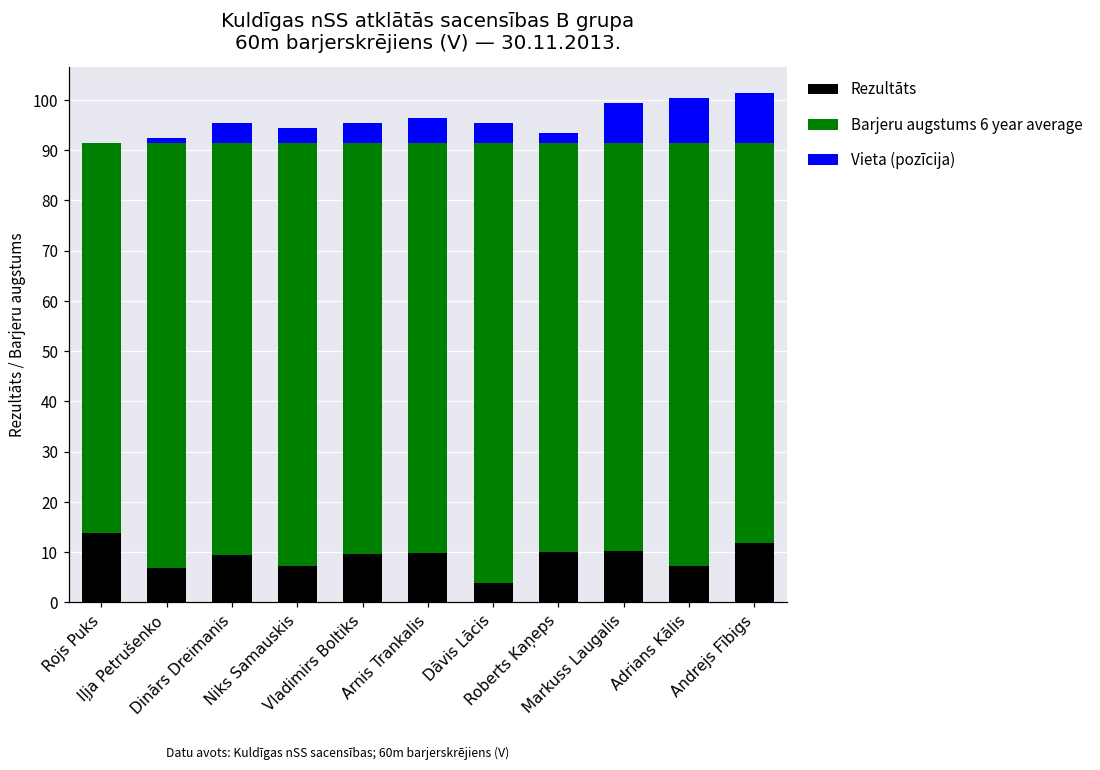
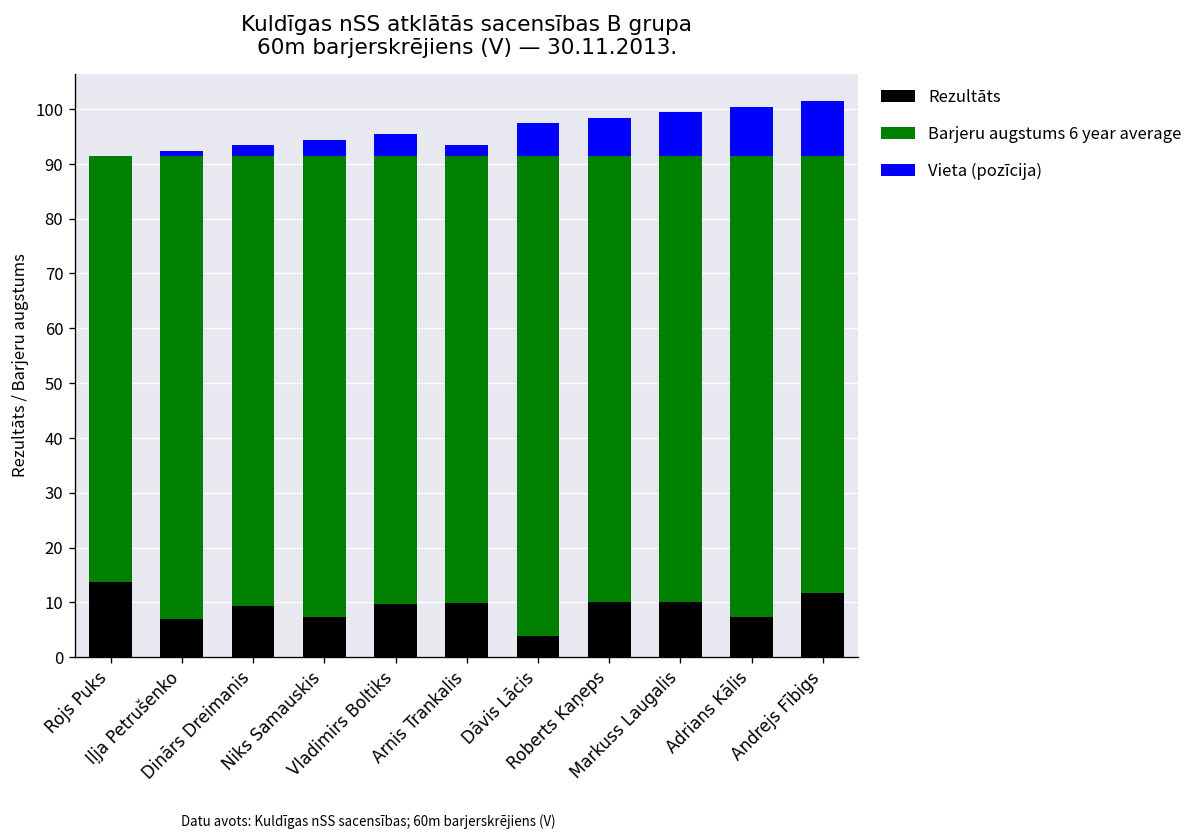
Vieta (pozīcija), Dinārs Dreimanis: 4 -> 2
Vieta (pozīcija), Arnis Trankalis: 5 -> 2
Vieta (pozīcija), Dāvis Lācis: 4 -> 6
Vieta (pozīcija), Roberts Kaņeps: 2 -> 7
